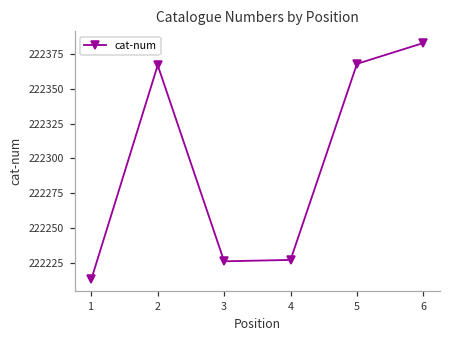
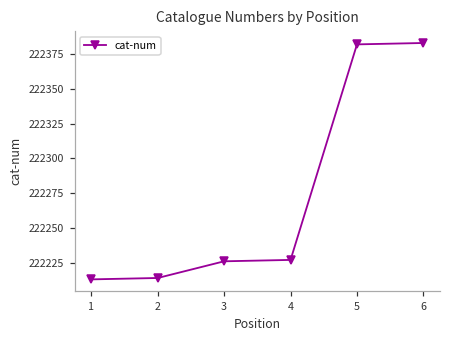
2: 222367 -> 222214
5: 222368 -> 222382
